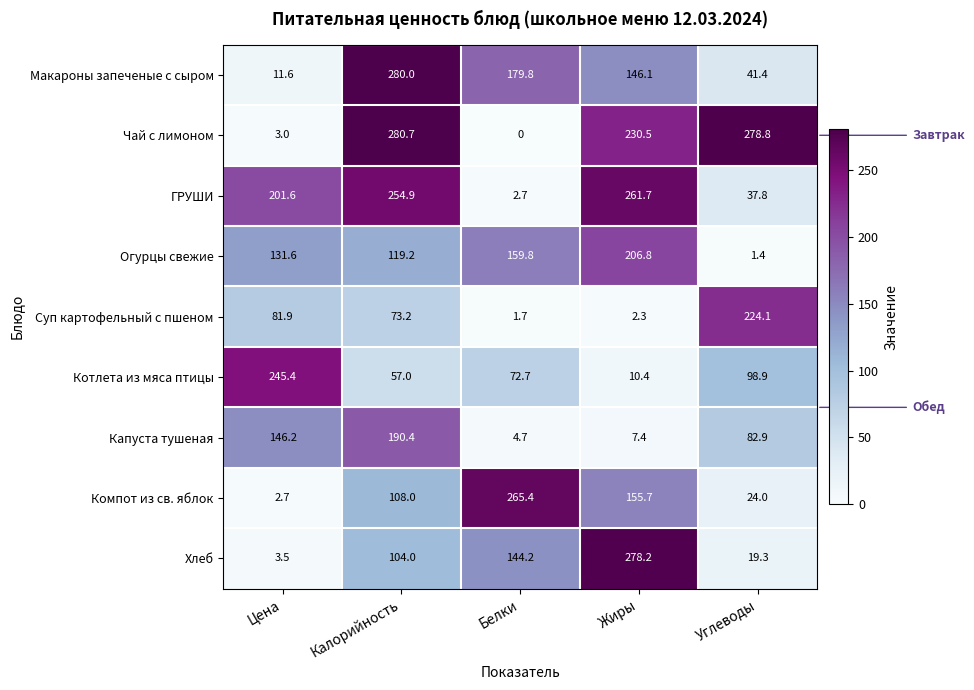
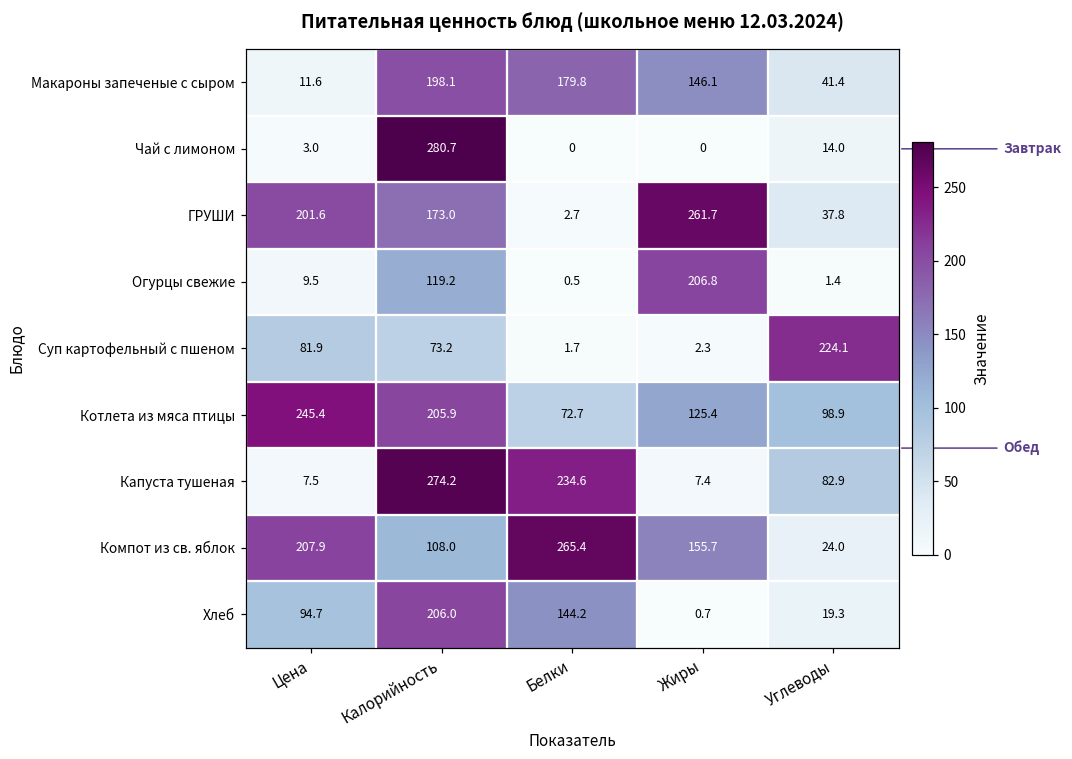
Макароны запеченые с сыром, Калорийность: 280.0 -> 198.1
Чай с лимоном, Жиры: 230.5 -> 0
Чай с лимоном, Углеводы: 278.8 -> 14.0
ГРУШИ, Калорийность: 254.9 -> 173.0
Огурцы свежие, Цена: 131.6 -> 9.5
Огурцы свежие, Белки: 159.8 -> 0.5
Котлета из мяса птицы, Калорийность: 57.0 -> 205.9
Котлета из мяса птицы, Жиры: 10.4 -> 125.4
Капуста тушеная, Цена: 146.2 -> 7.5
Капуста тушеная, Калорийность: 190.4 -> 274.2
Капуста тушеная, Белки: 4.7 -> 234.6
Компот из св. яблок, Цена: 2.7 -> 207.9
Хлеб, Цена: 3.5 -> 94.7
Хлеб, Калорийность: 104.0 -> 206.0
Хлеб, Жиры: 278.2 -> 0.7
